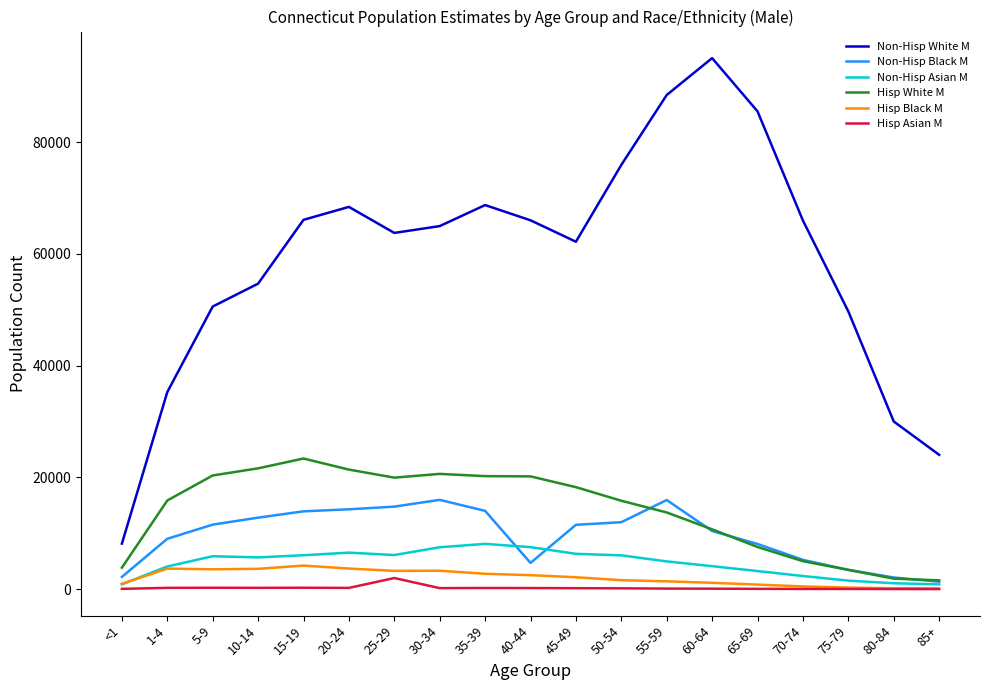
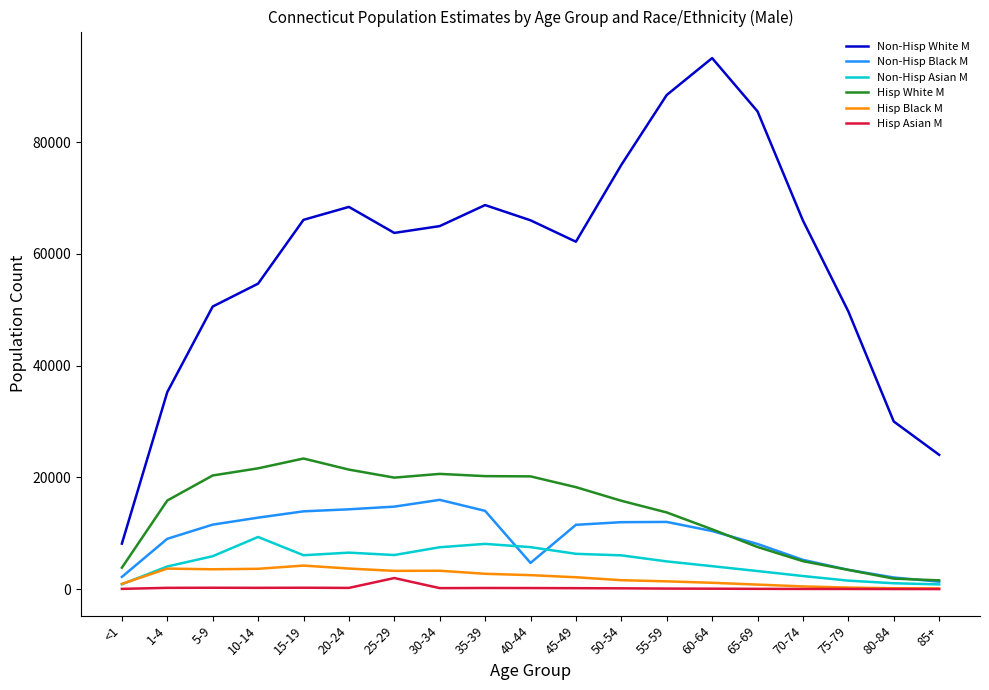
Non-Hisp Asian M, 10-14: 6000 -> 9000
Non-Hisp Black M, 55-59: 16000 -> 12000
